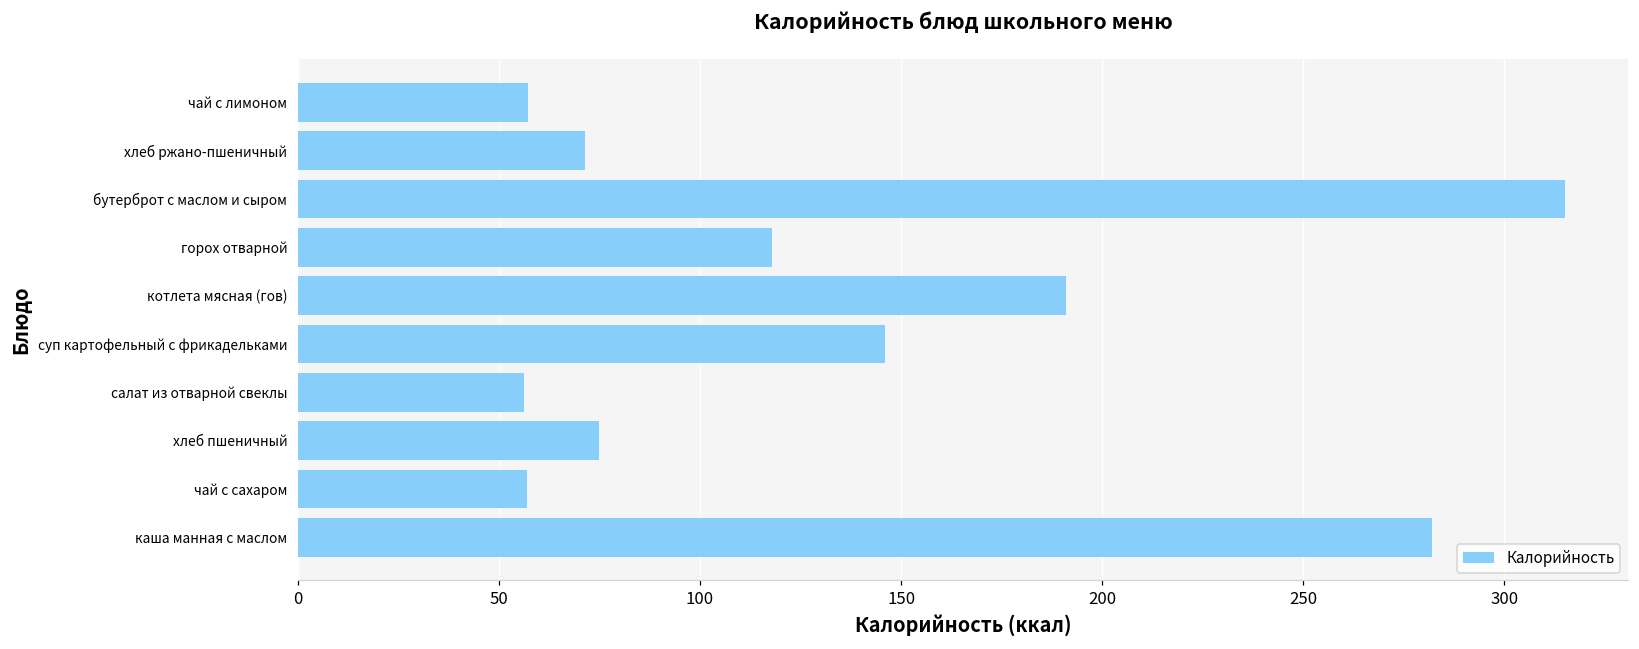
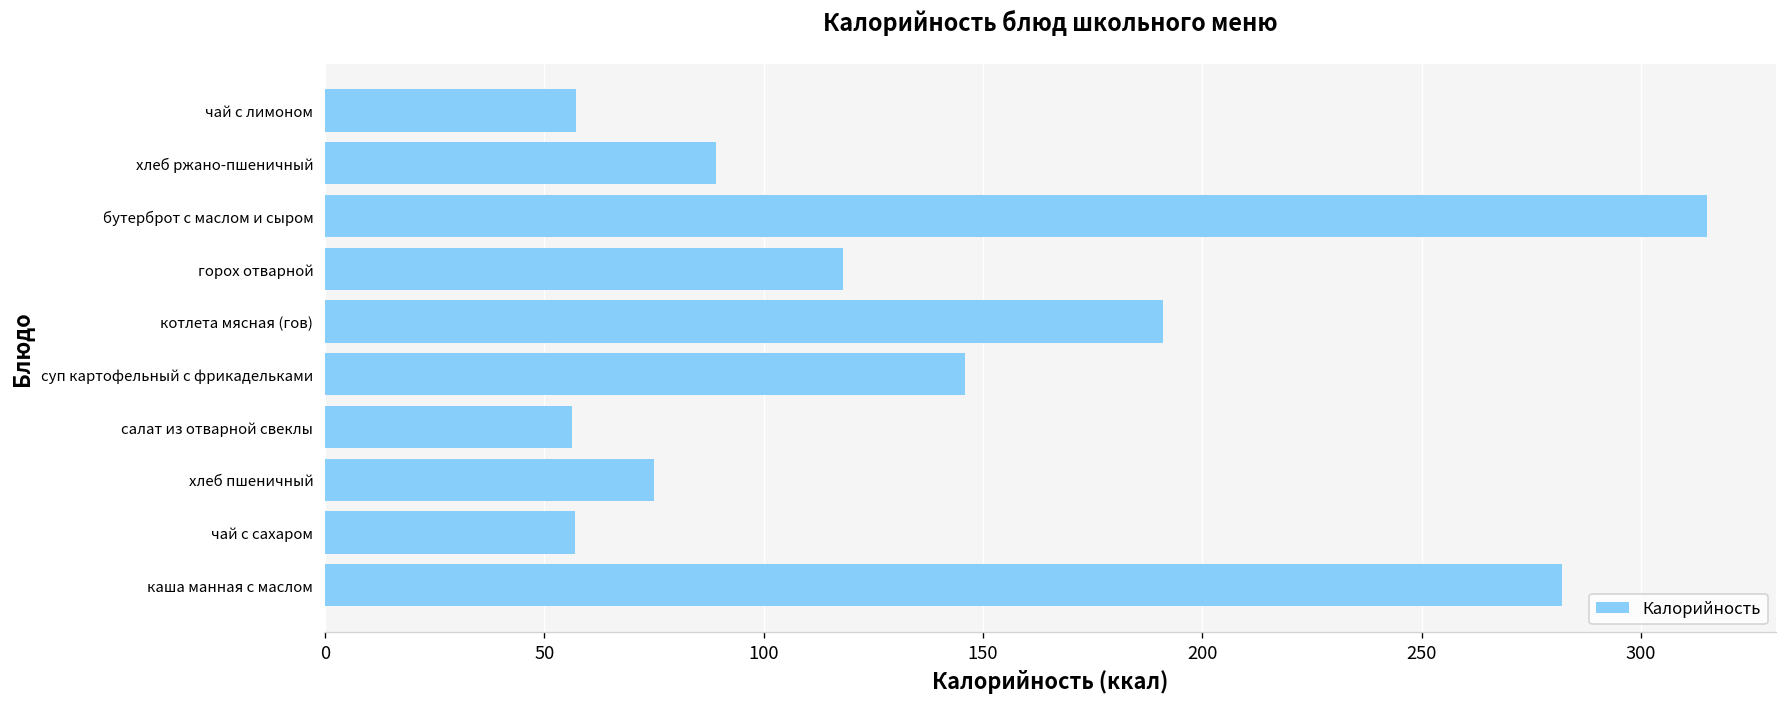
хлеб ржано-пшеничный: 71 -> 89
